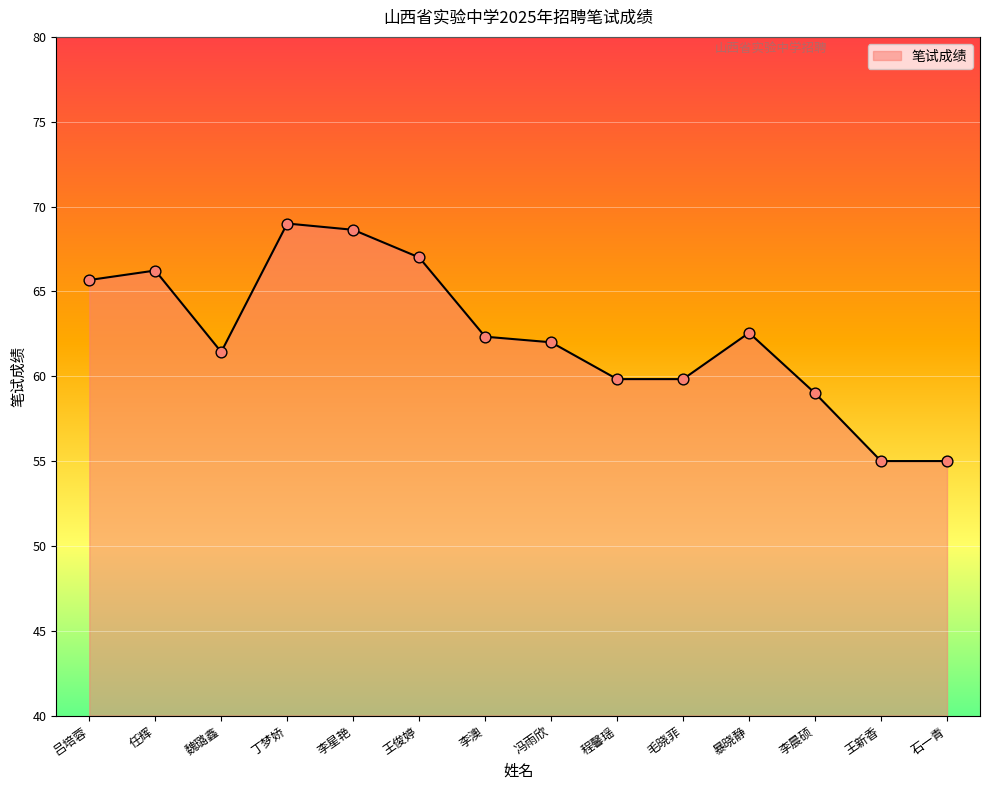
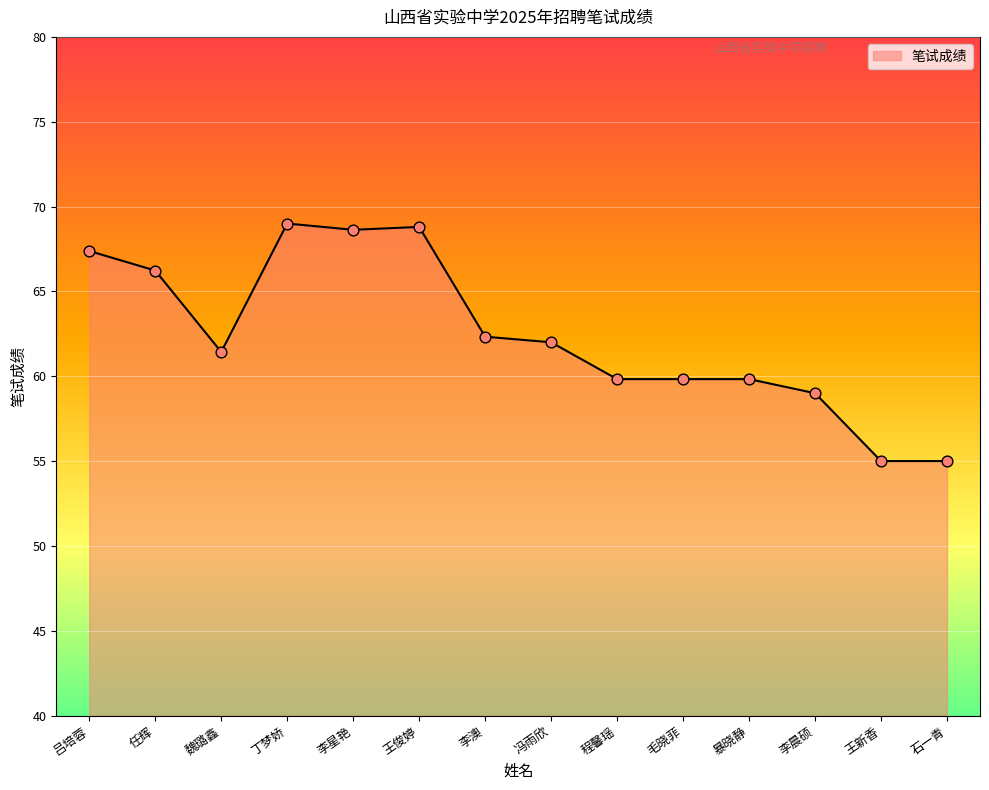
吕培蓉: 65.7 -> 67.4
王俊婷: 67.0 -> 68.8
暴晓静: 62.6 -> 59.8
